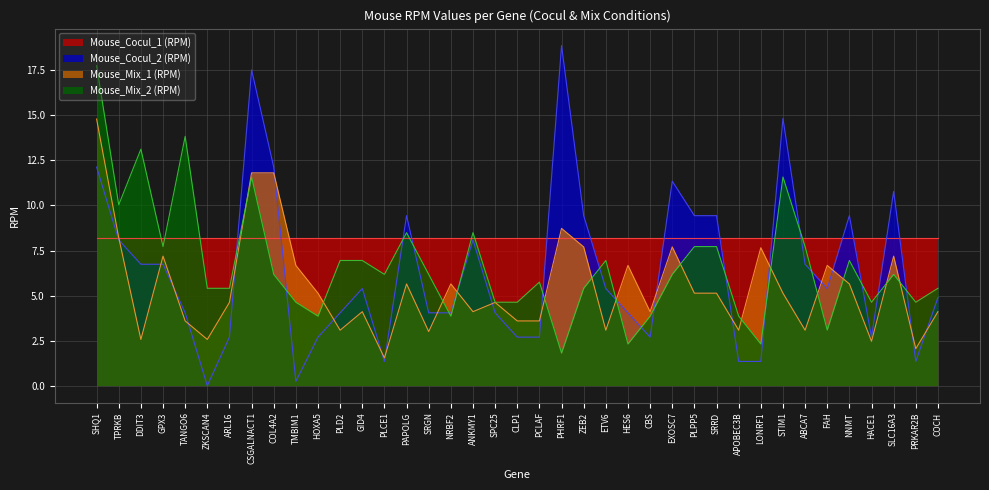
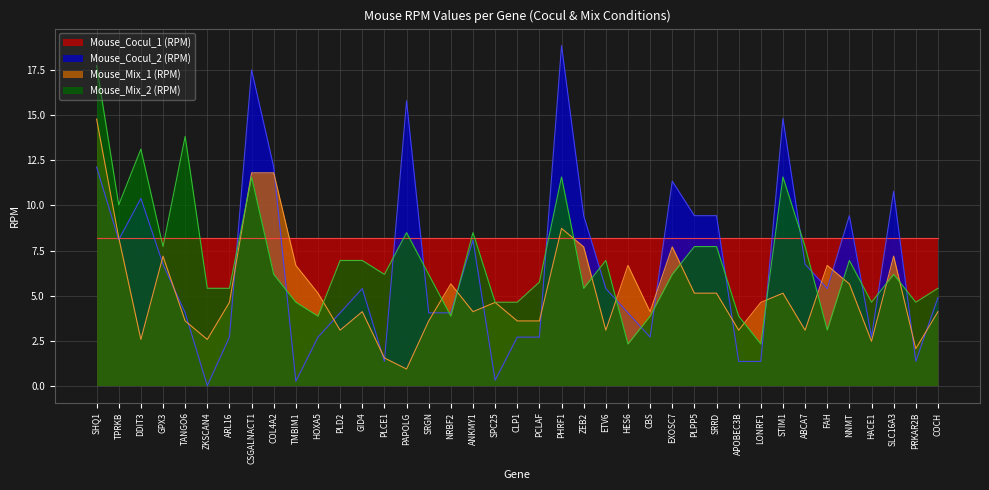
Mouse_Cocul_2 (RPM), DDIT3: 6.7 -> 10.4
Mouse_Cocul_2 (RPM), PAPOLG: 9.4 -> 15.8
Mouse_Mix_1 (RPM), PAPOLG: 5.6 -> 0.9
Mouse_Mix_1 (RPM), SRGN: 3.0 -> 3.6
Mouse_Cocul_2 (RPM), SPC25: 4.0 -> 0.3
Mouse_Mix_2 (RPM), PHRF1: 1.8 -> 11.6
Mouse_Mix_1 (RPM), LONRF1: 7.7 -> 4.6
